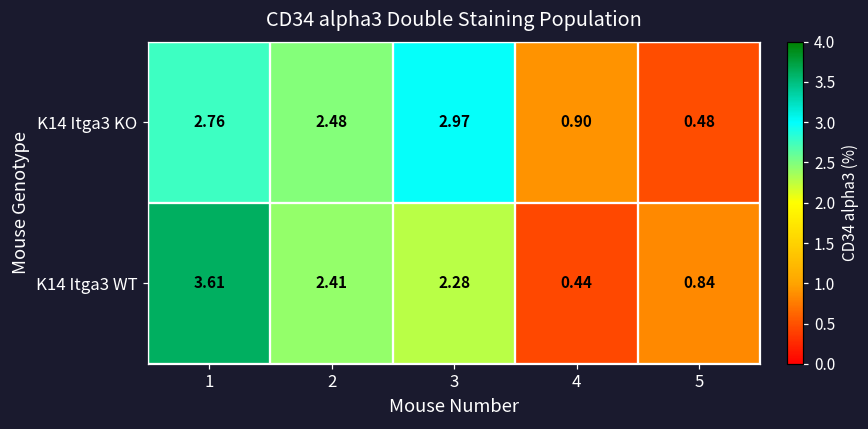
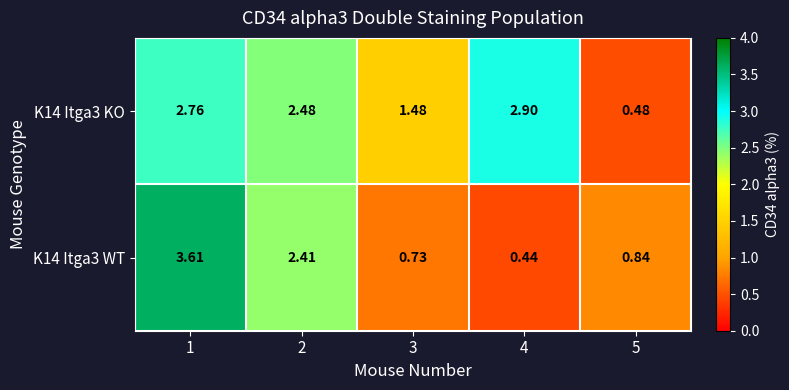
K14 Itga3 KO, 3: 2.97 -> 1.48
K14 Itga3 KO, 4: 0.90 -> 2.90
K14 Itga3 WT, 3: 2.28 -> 0.73
